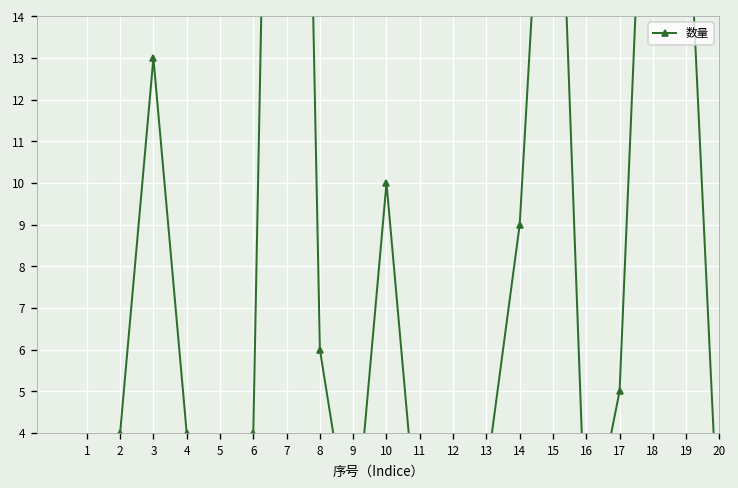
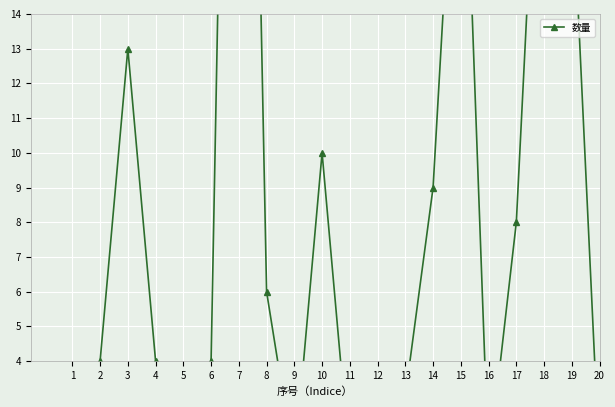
17: 5 -> 8
